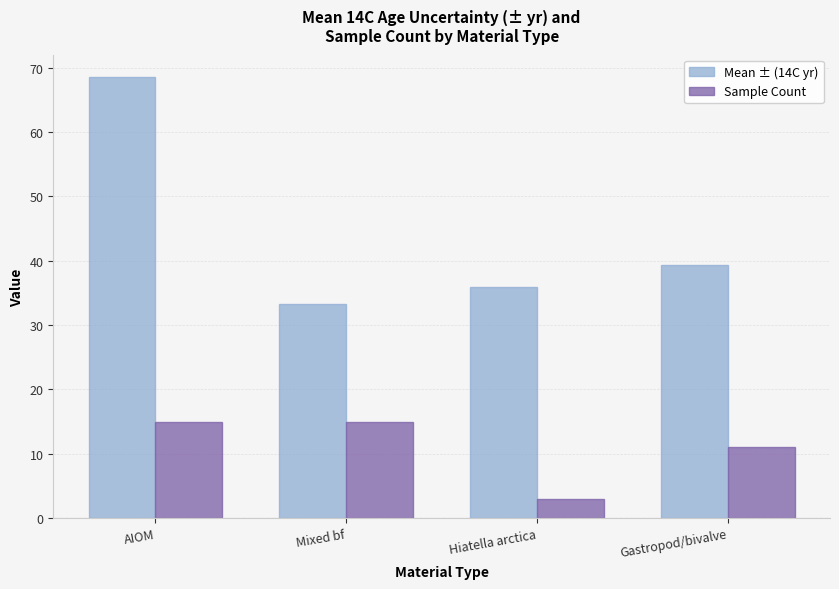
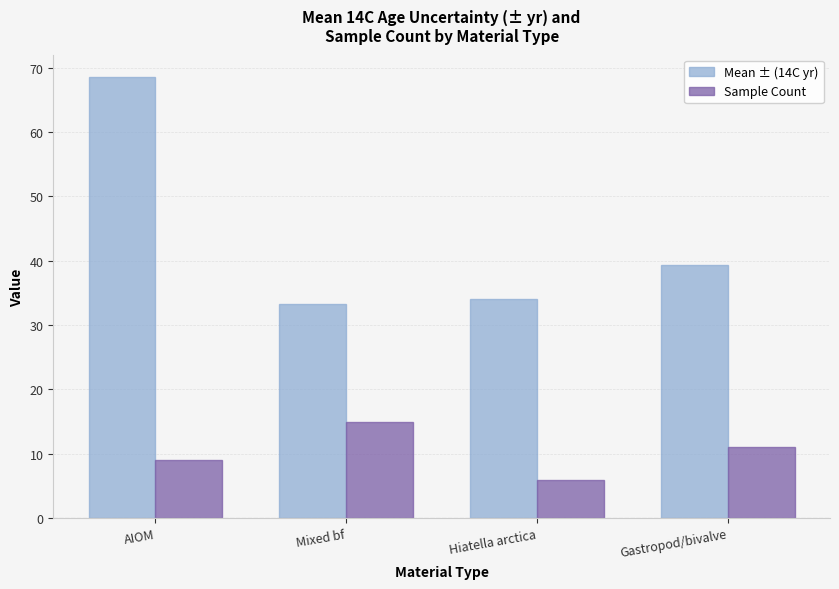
Sample Count, AIOM: 15 -> 9
Mean ± (14C yr), Hiatella arctica: 36 -> 34
Sample Count, Hiatella arctica: 3 -> 6
